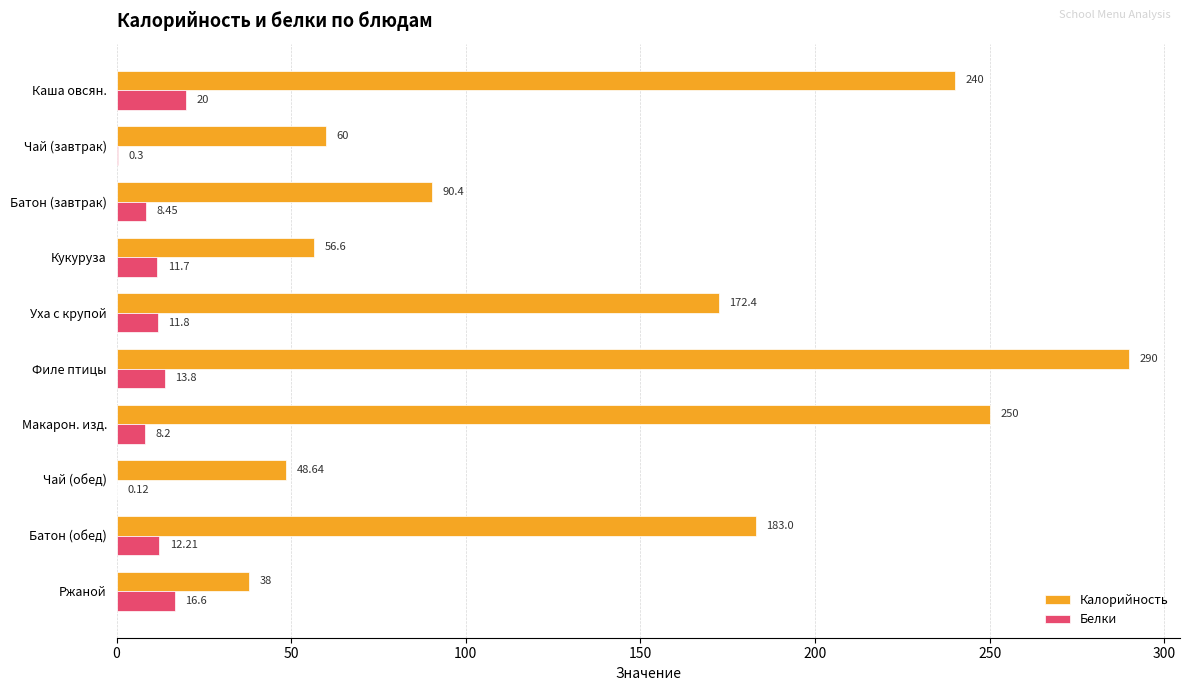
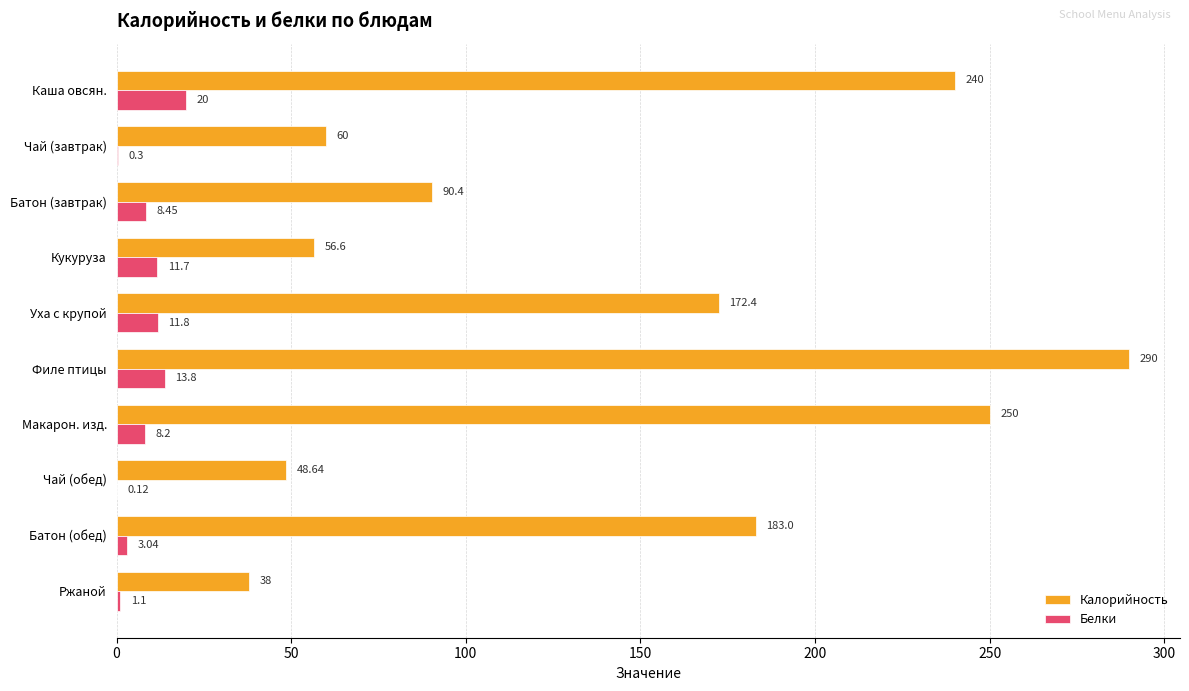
Белки, Батон (обед): 12.21 -> 3.04
Белки, Ржаной: 16.6 -> 1.1
